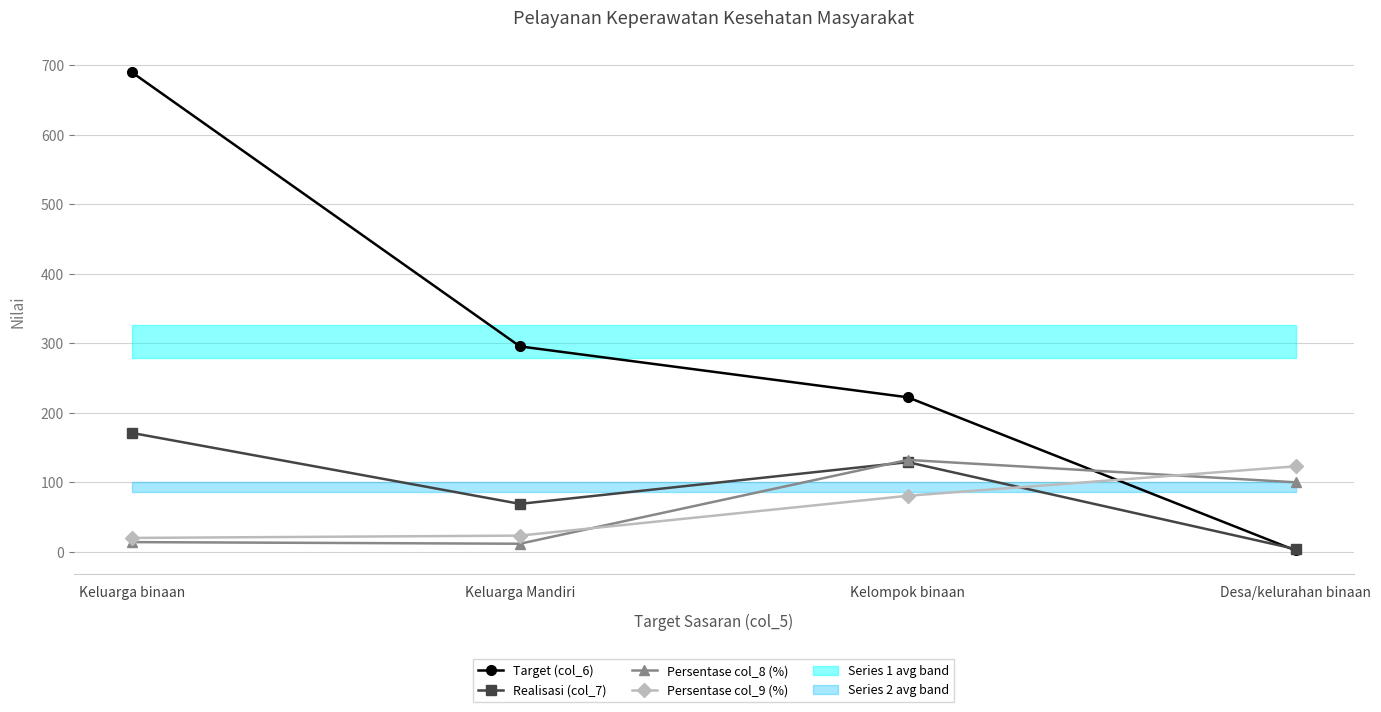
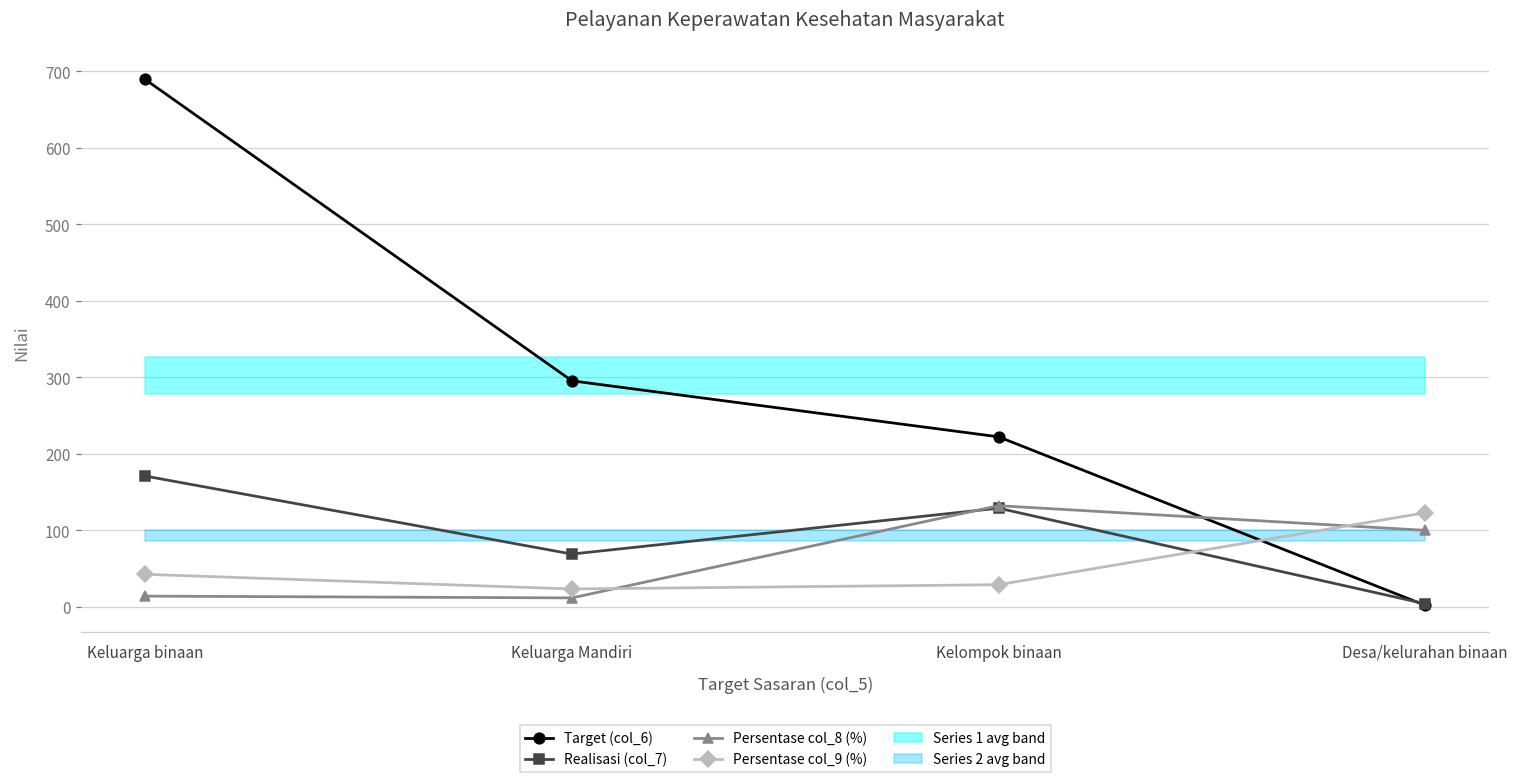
Persentase col_9 (%), Keluarga binaan: 20 -> 40
Persentase col_9 (%), Kelompok binaan: 80 -> 30
